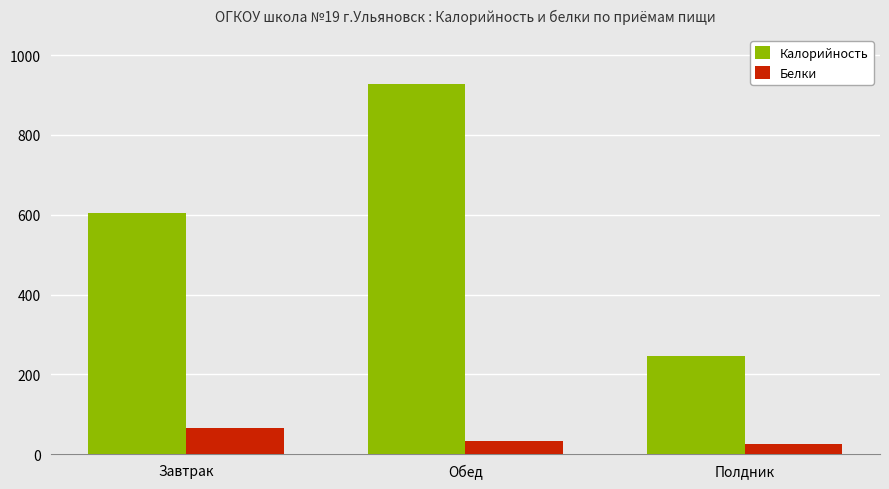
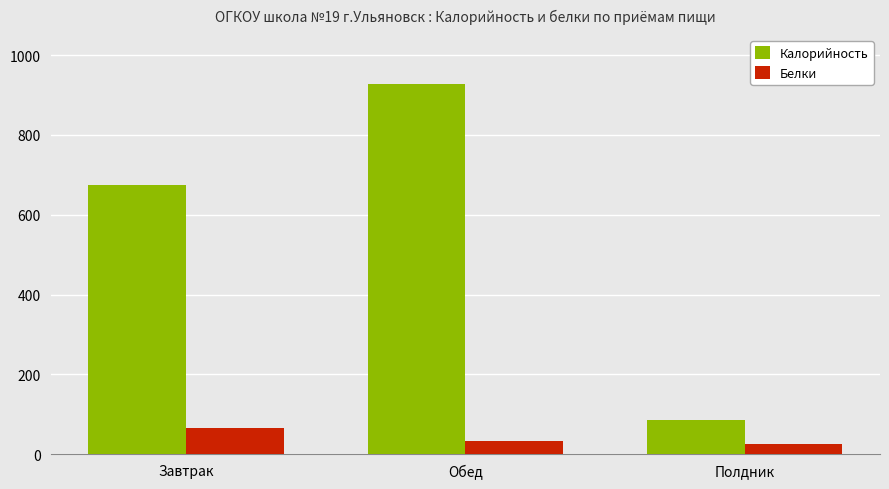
Калорийность, Завтрак: 600 -> 670
Калорийность, Полдник: 250 -> 90
